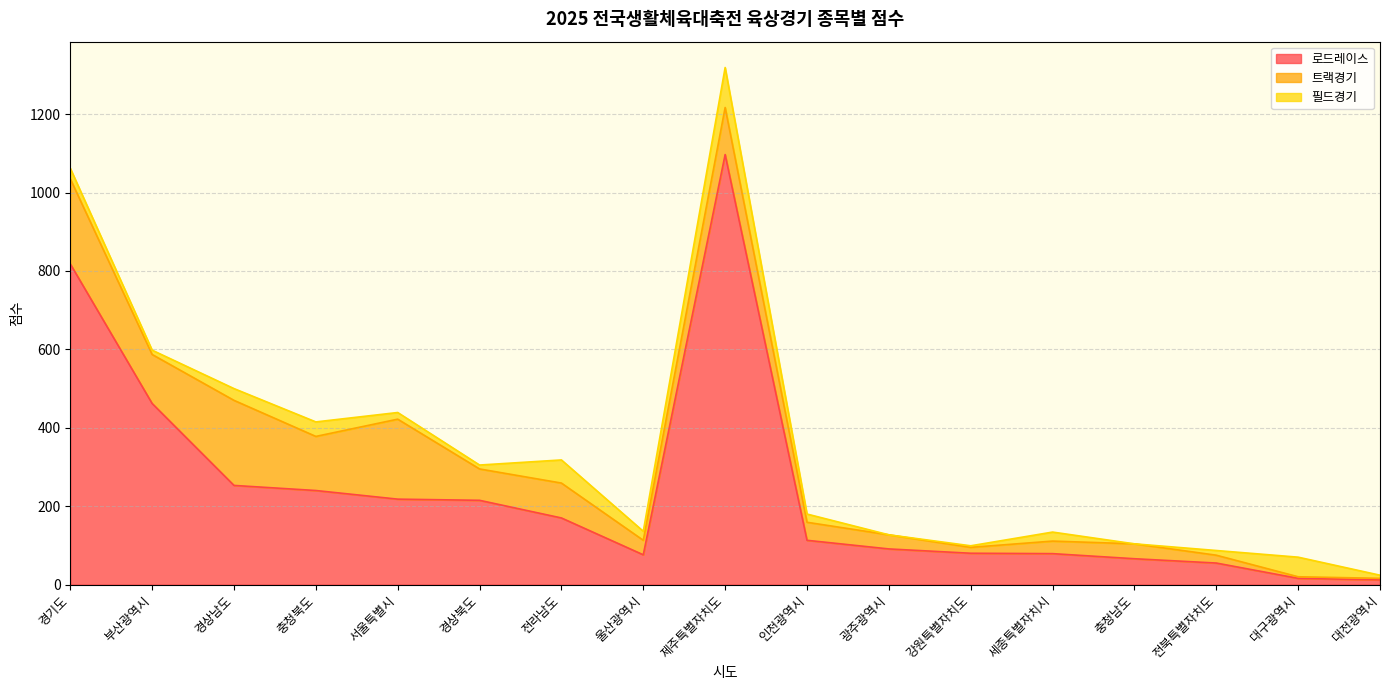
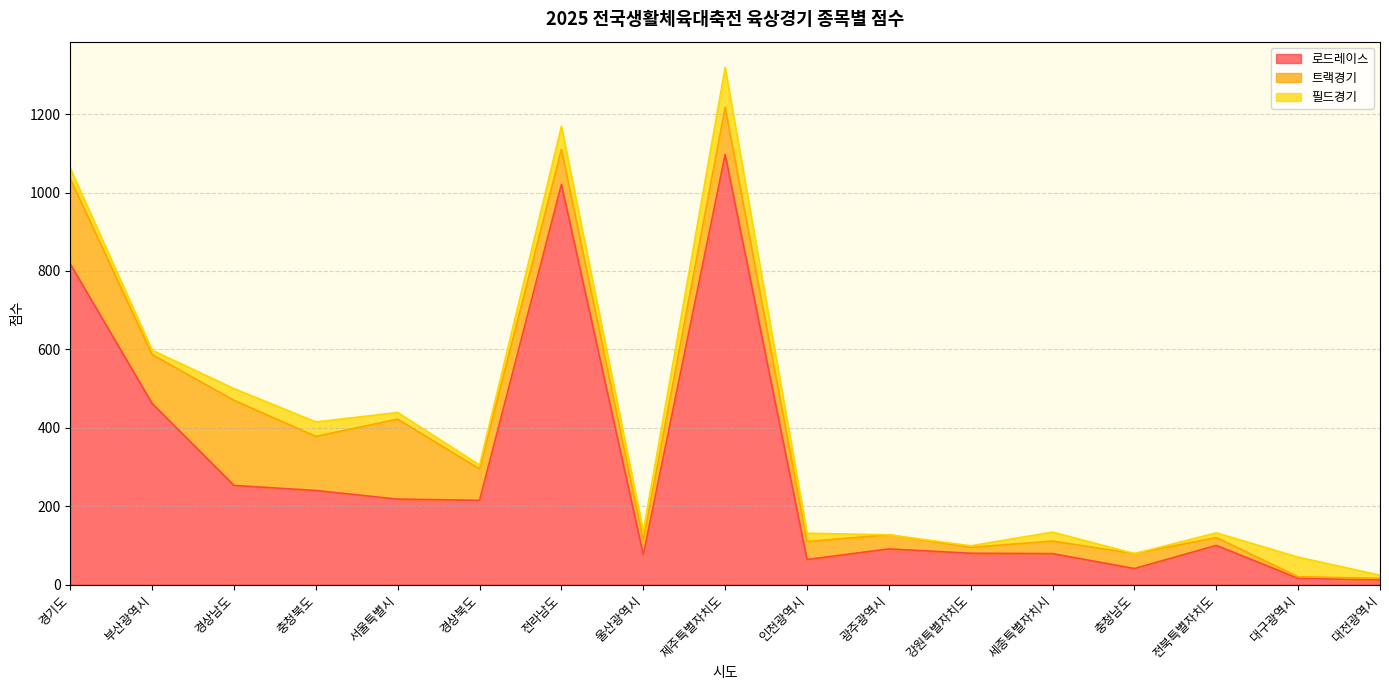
로드레이스, 전라남도: 170 -> 1020
로드레이스, 인천광역시: 110 -> 60
로드레이스, 충청남도: 70 -> 40
로드레이스, 전북특별자치도: 60 -> 100
